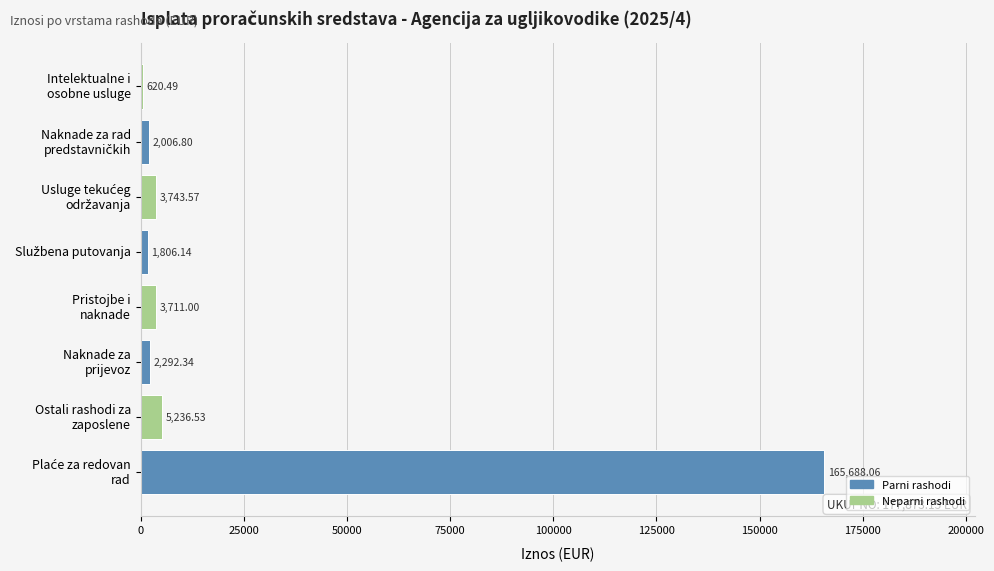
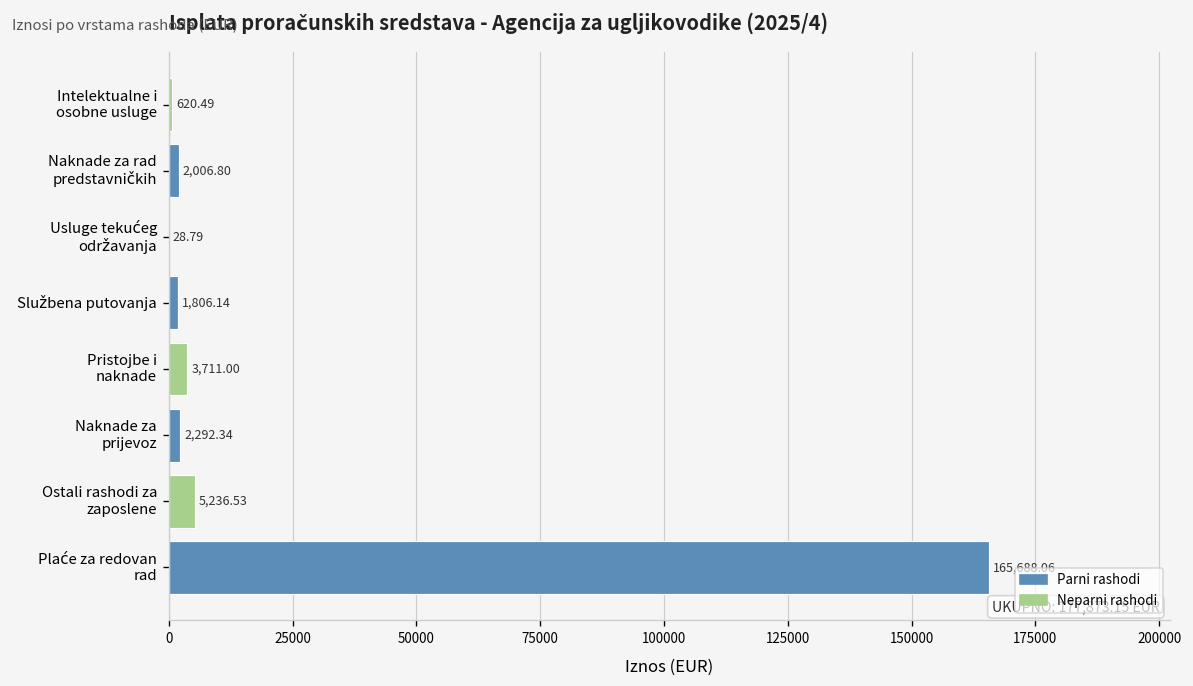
Usluge tekućeg održavanja: 3,743.57 -> 28.79
